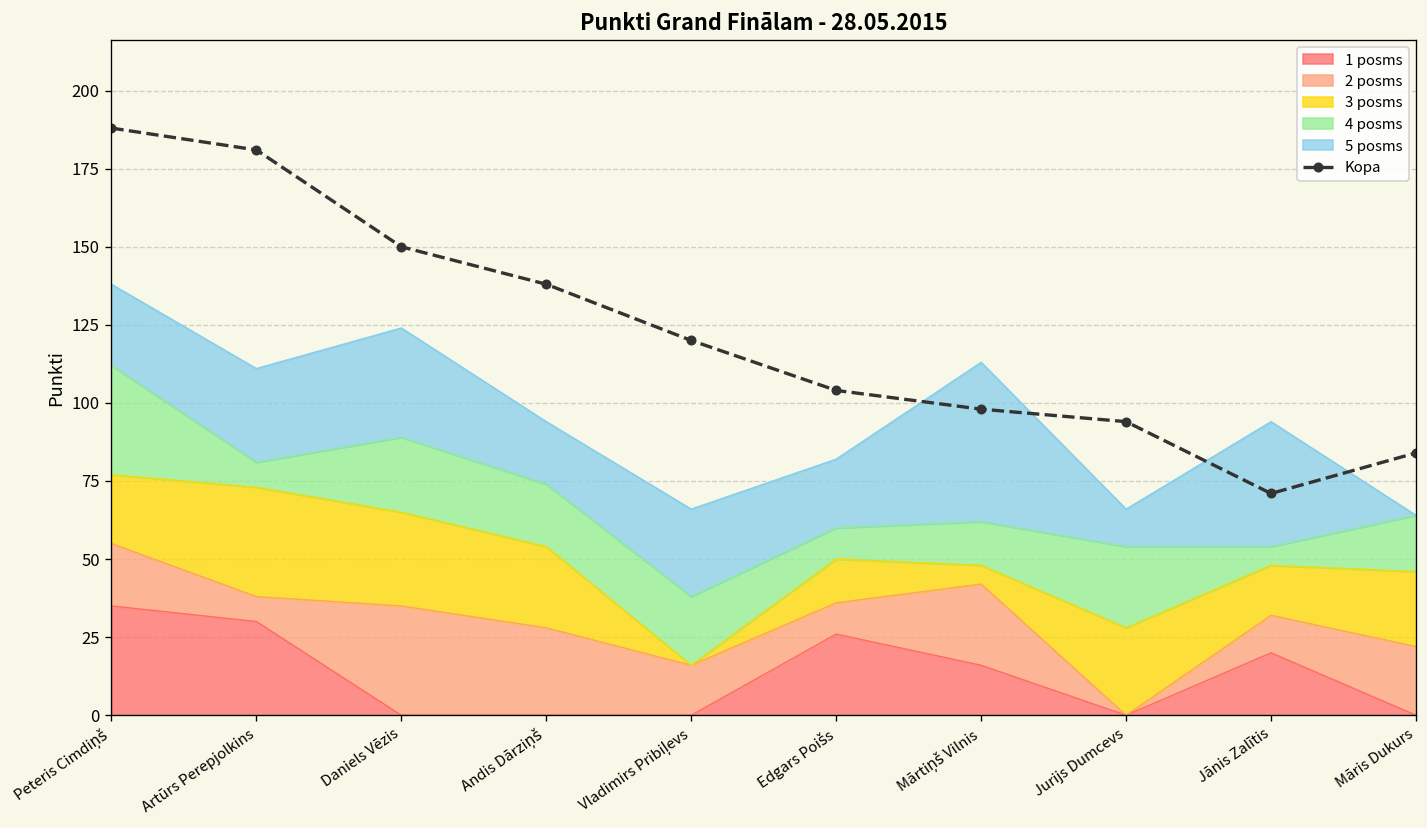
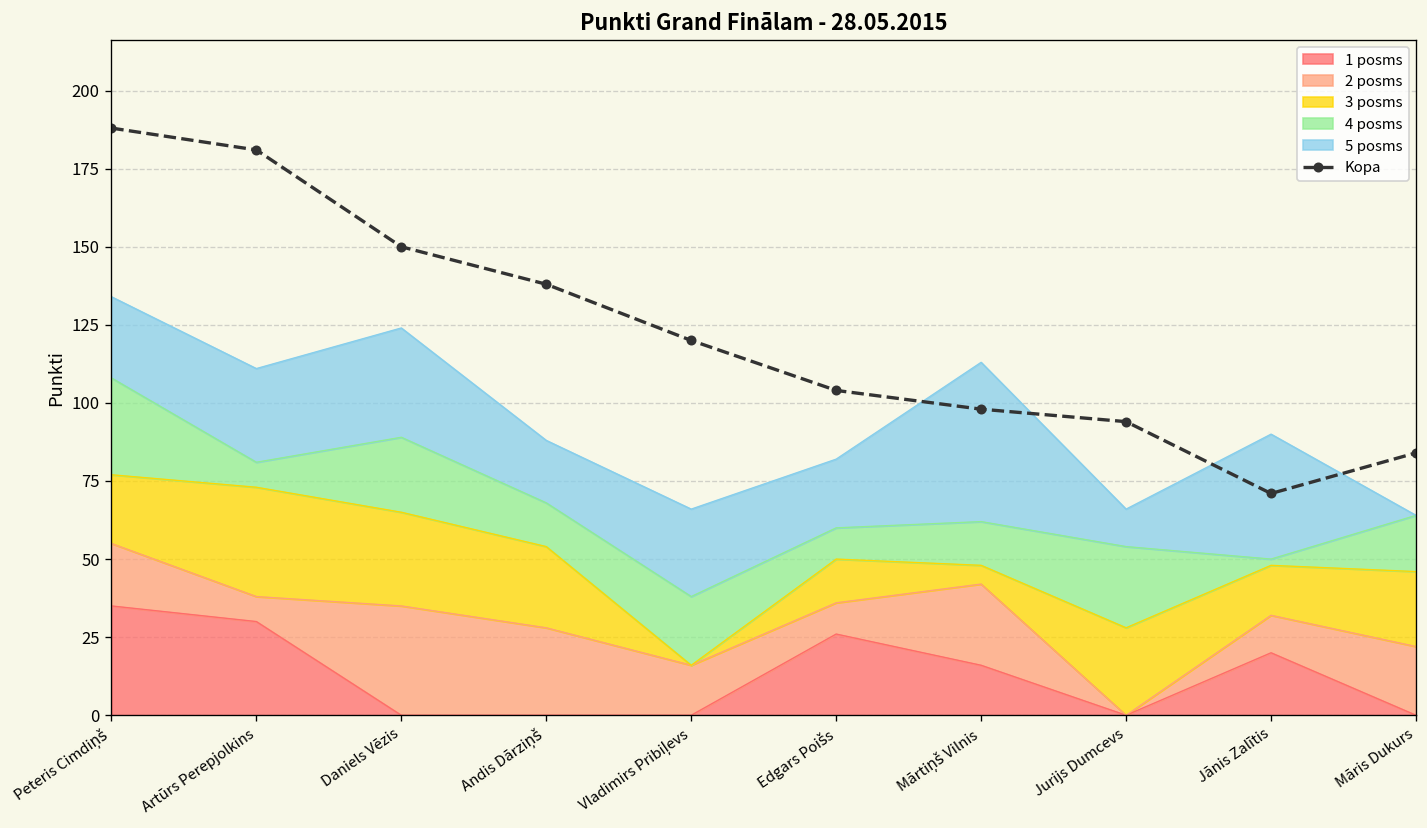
4 posms, Peteris Cimdiņš: 35 -> 31
4 posms, Andis Dārziņš: 20 -> 14
4 posms, Jānis Zalītis: 6 -> 2
